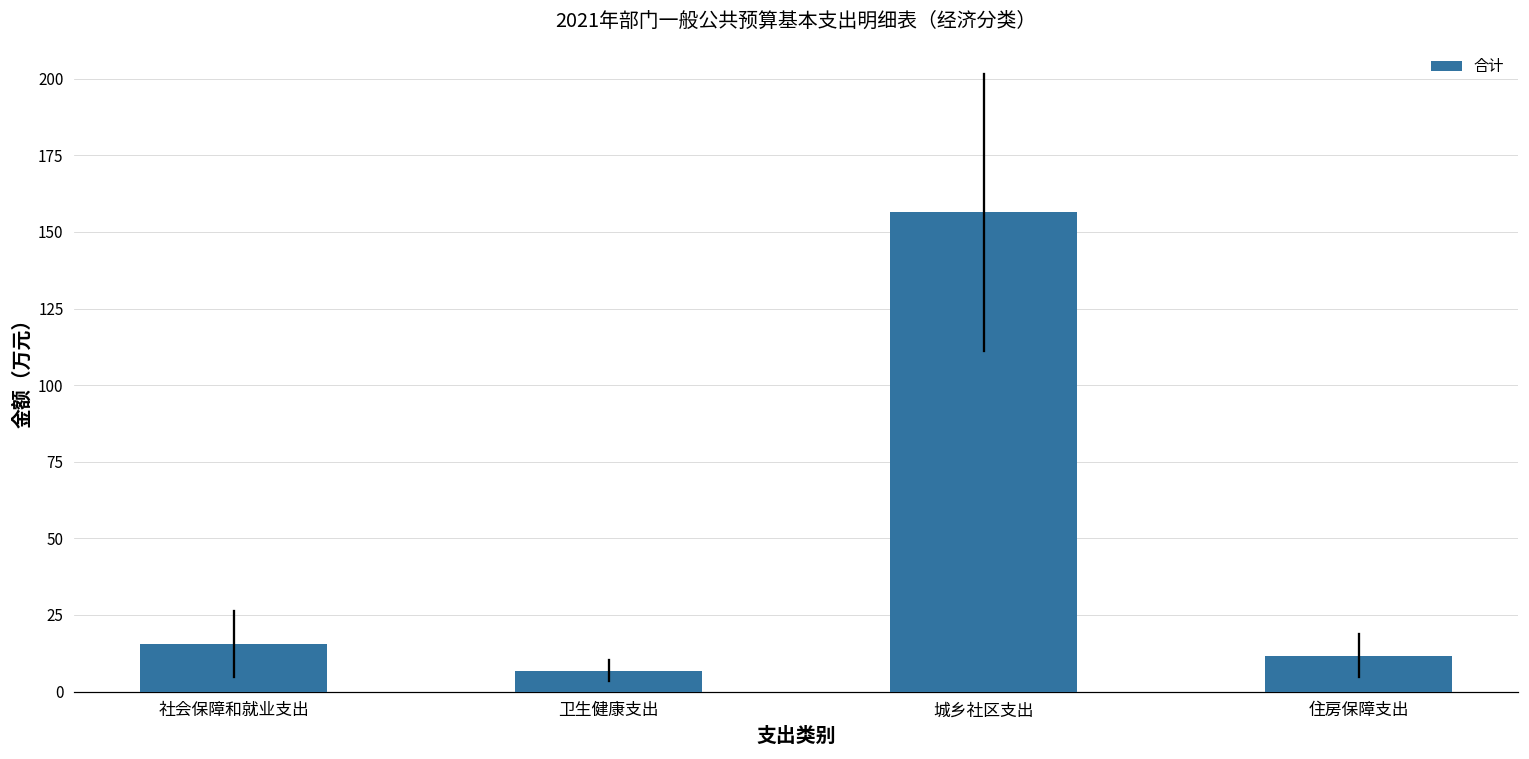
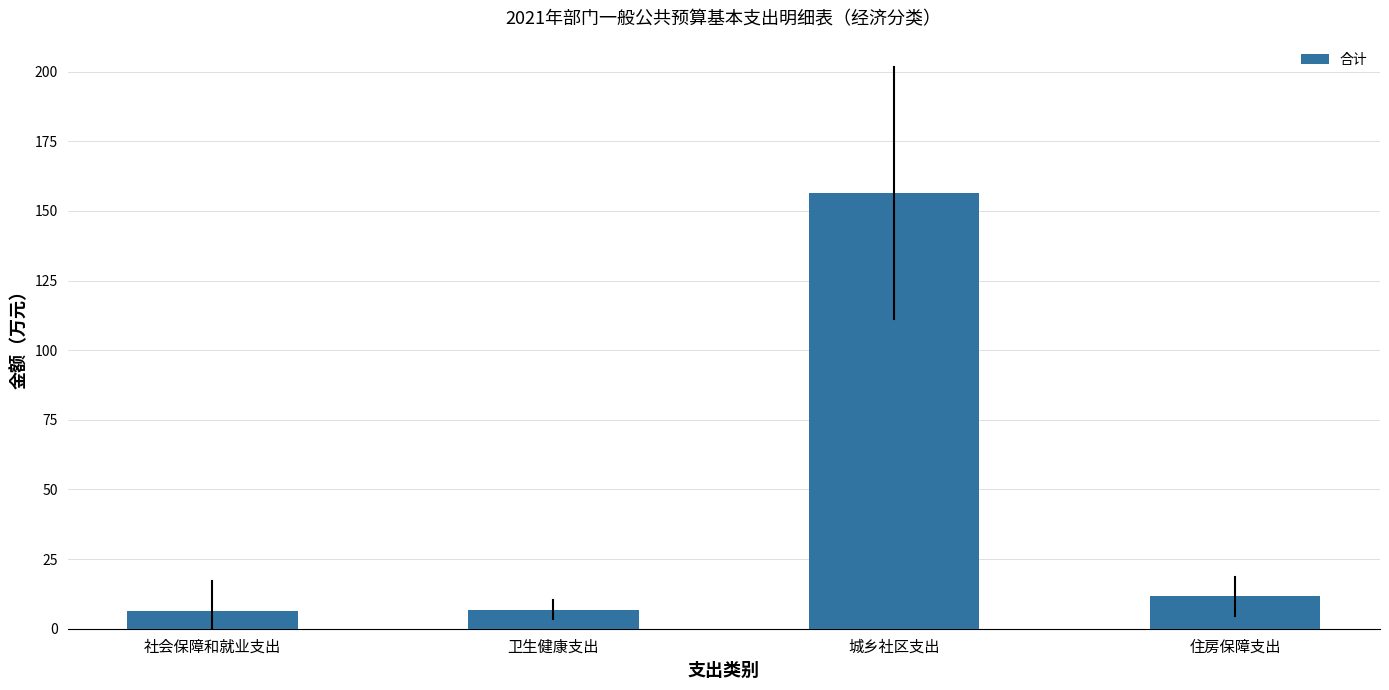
合计, 社会保障和就业支出: 16 -> 6
